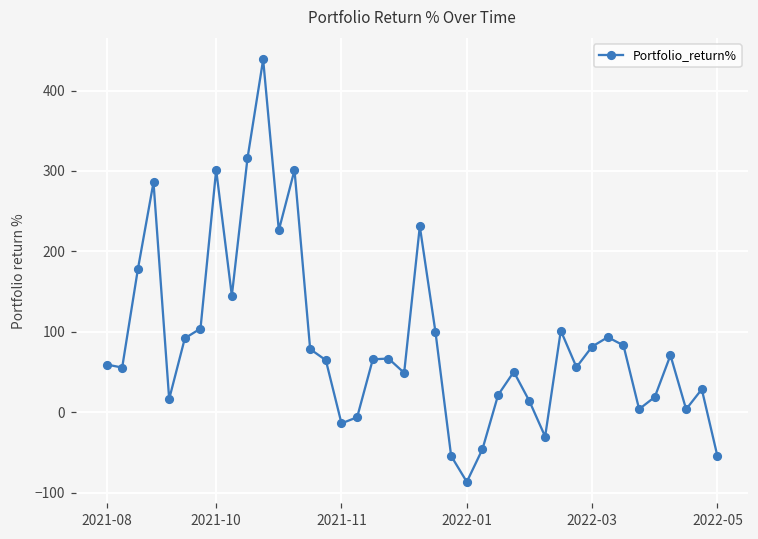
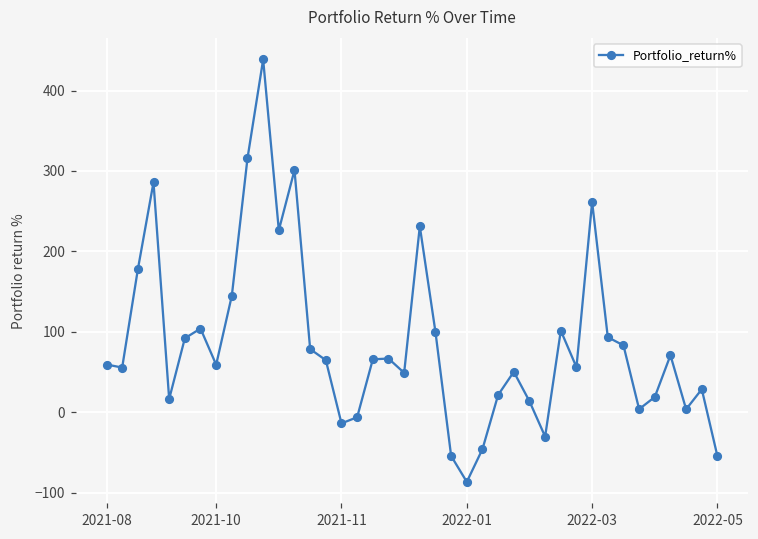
2021-10: 300 -> 60
2022-03: 80 -> 260
